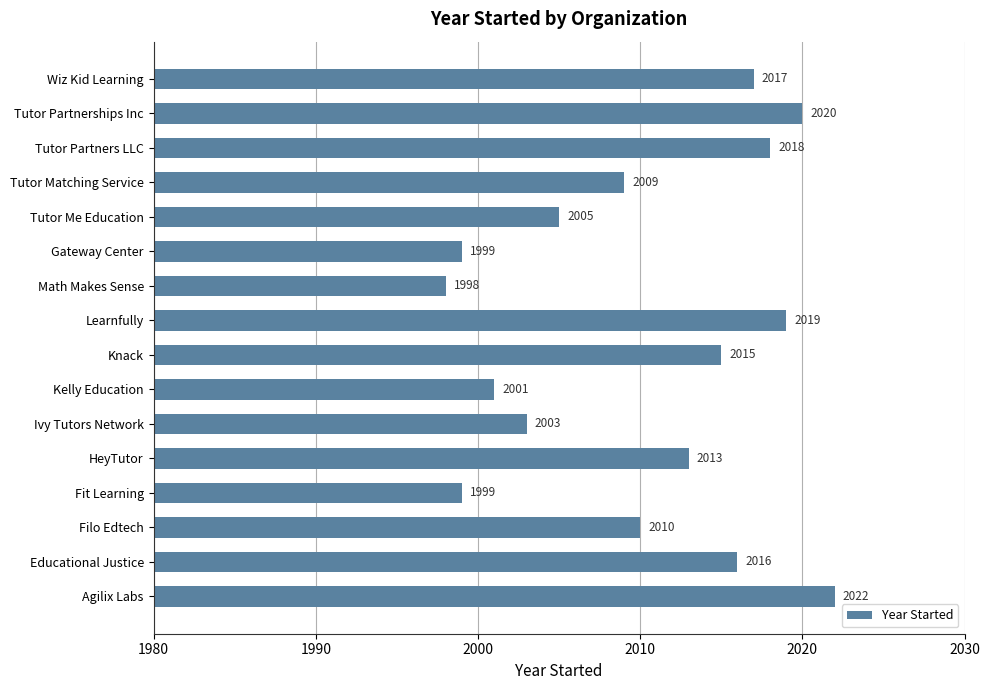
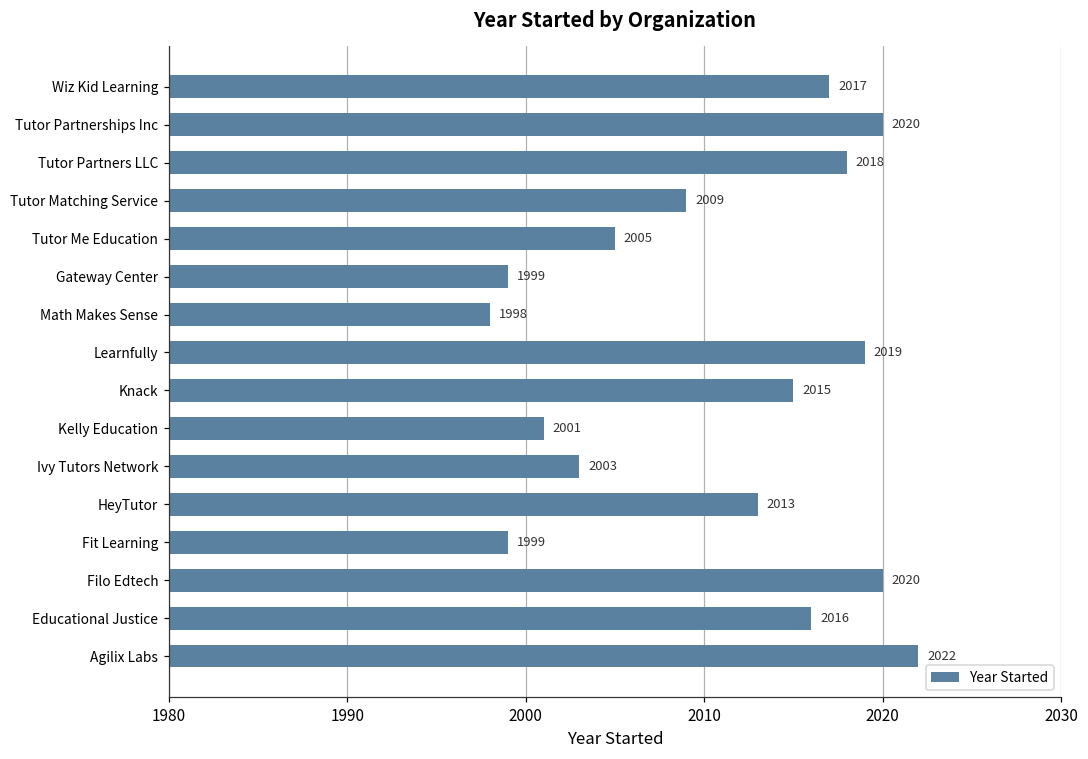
Filo Edtech: 2010 -> 2020
